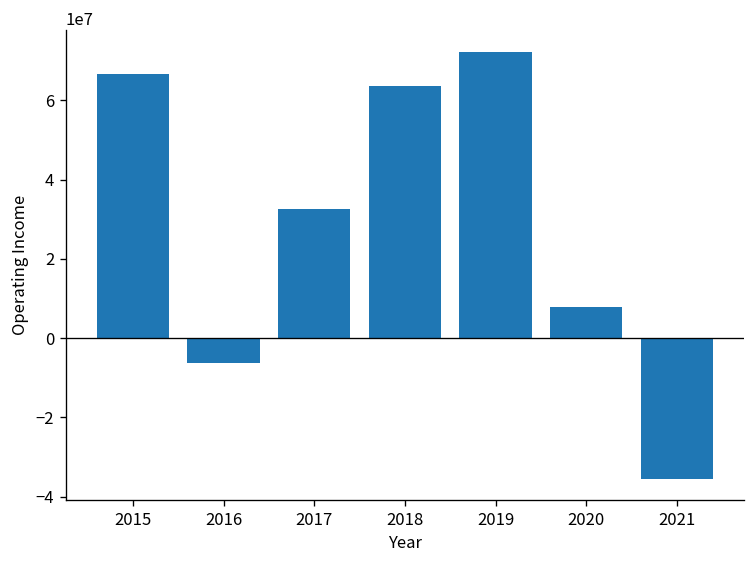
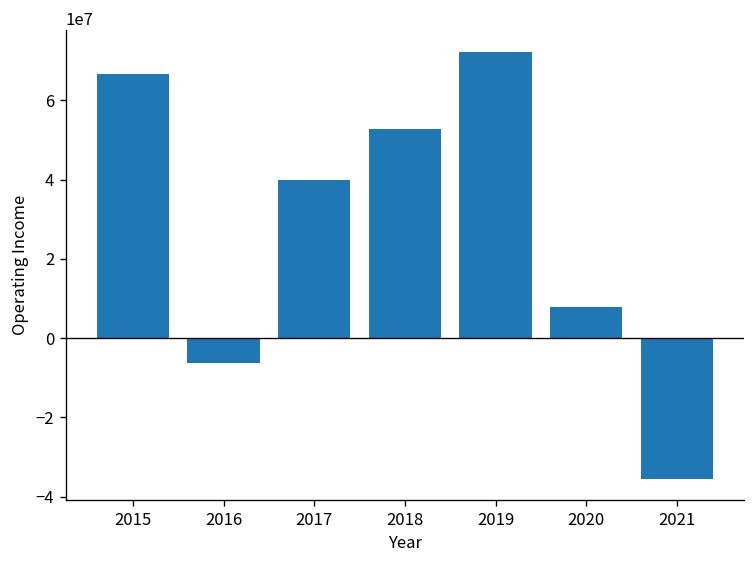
2017: 33000000 -> 40000000
2018: 64000000 -> 53000000
